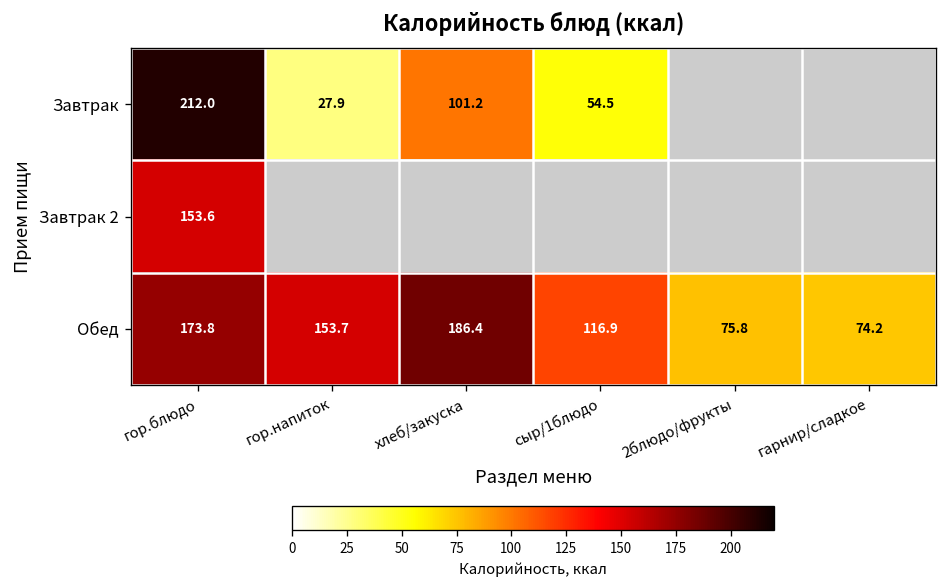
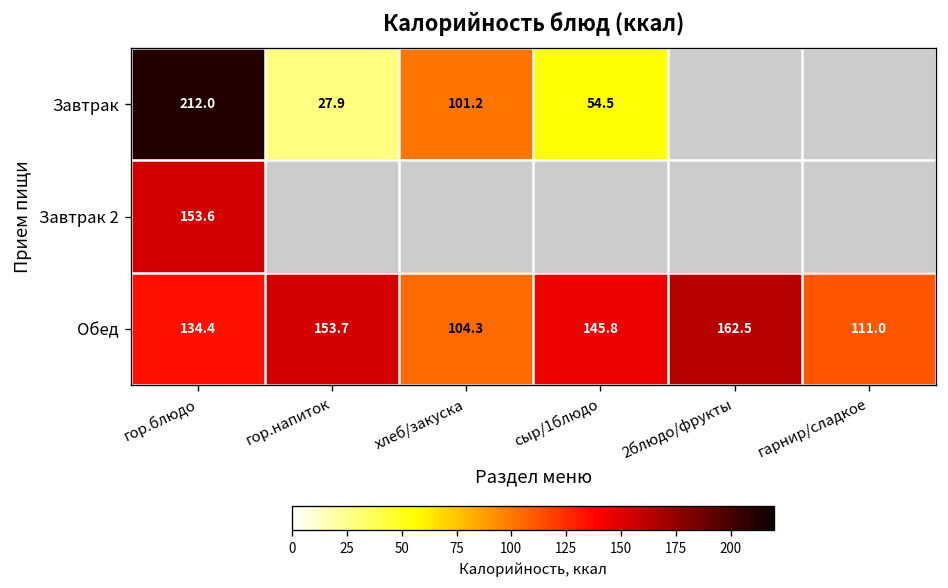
Обед, гор.блюдо: 173.8 -> 134.4
Обед, хлеб/закуска: 186.4 -> 104.3
Обед, сыр/1блюдо: 116.9 -> 145.8
Обед, 2блюдо/фрукты: 75.8 -> 162.5
Обед, гарнир/сладкое: 74.2 -> 111.0
